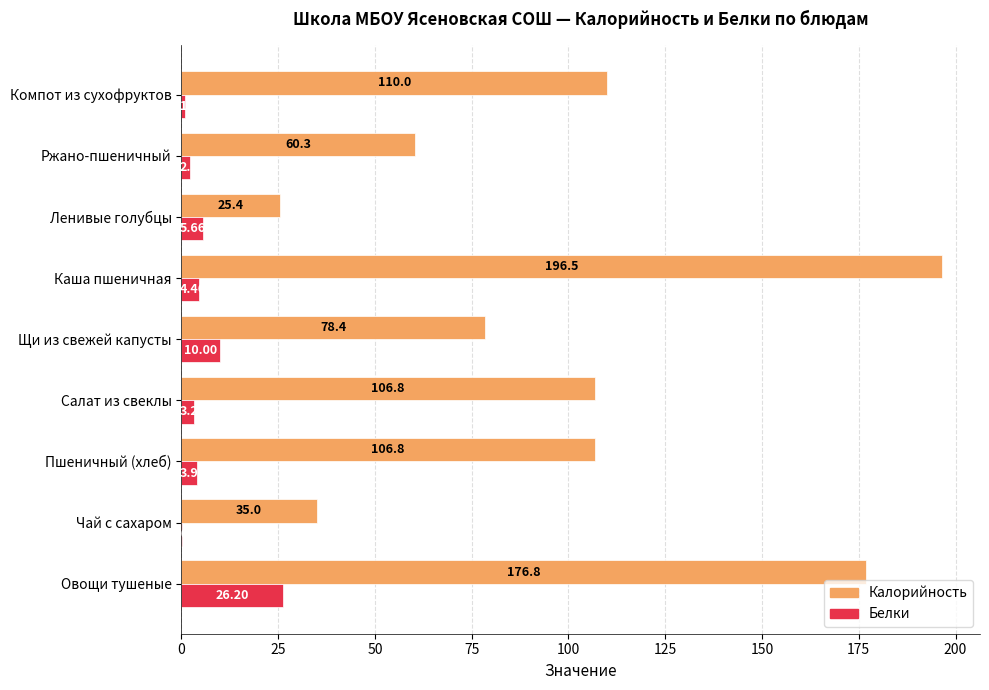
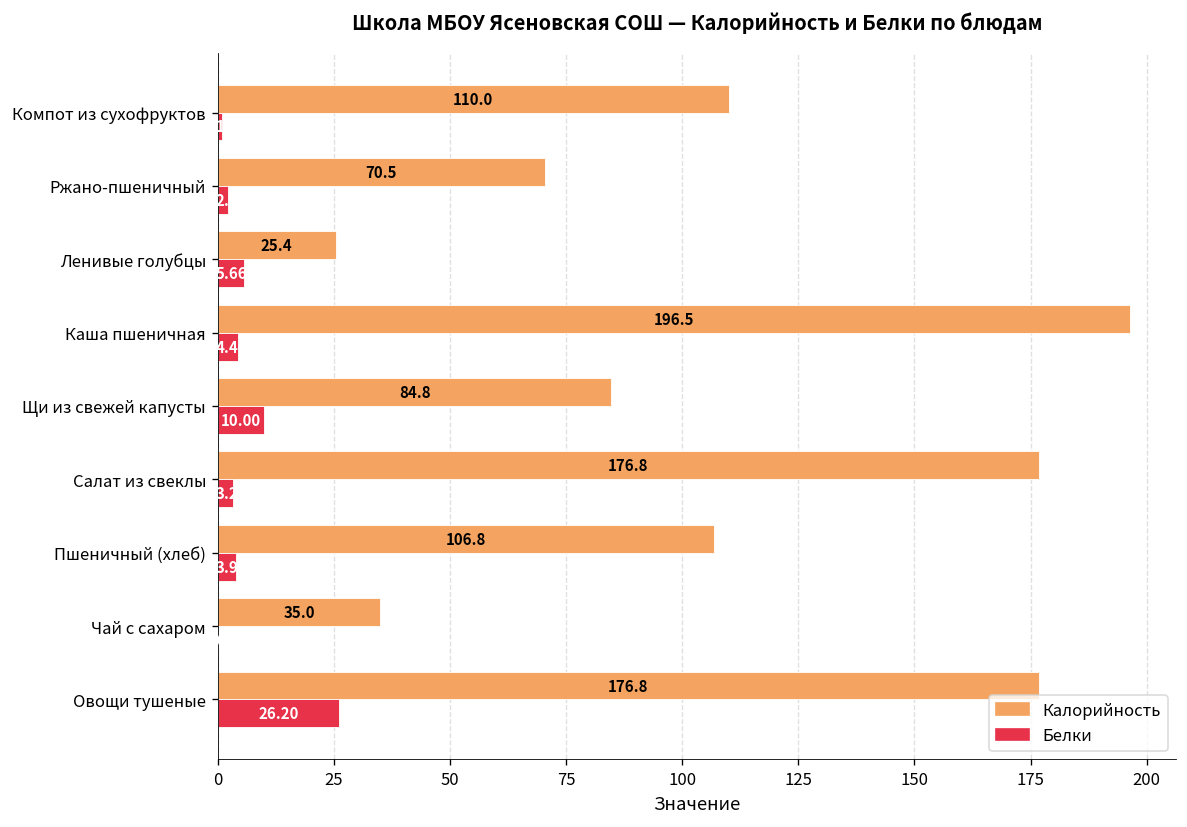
Калорийность, Ржано-пшеничный: 60.3 -> 70.5
Калорийность, Щи из свежей капусты: 78.4 -> 84.8
Калорийность, Салат из свеклы: 106.8 -> 176.8
